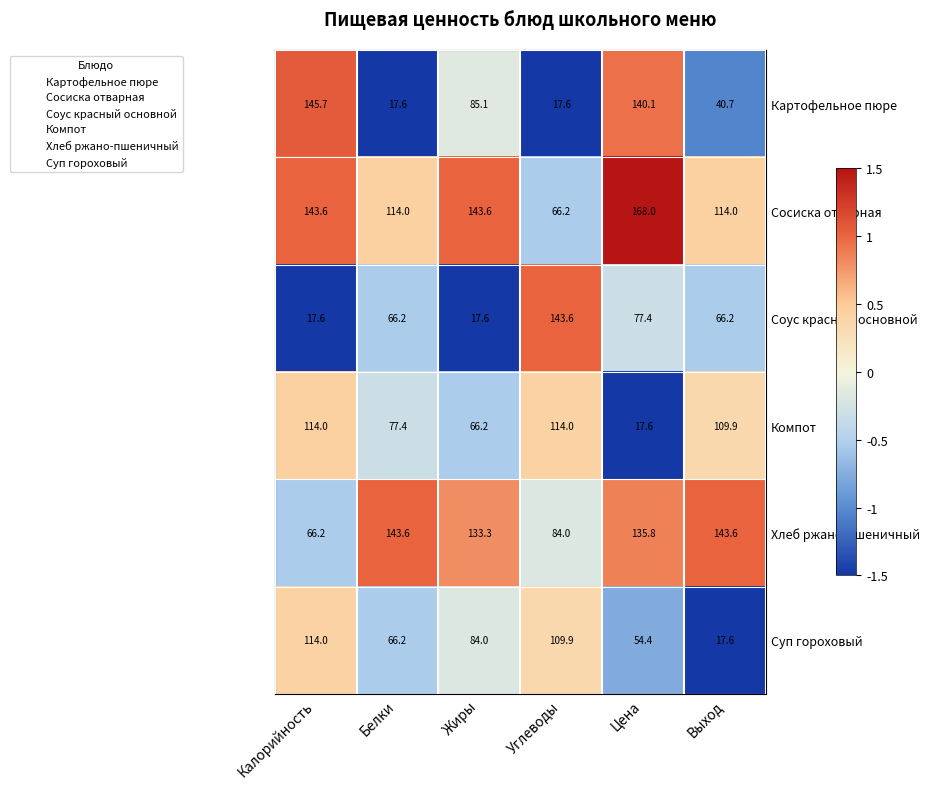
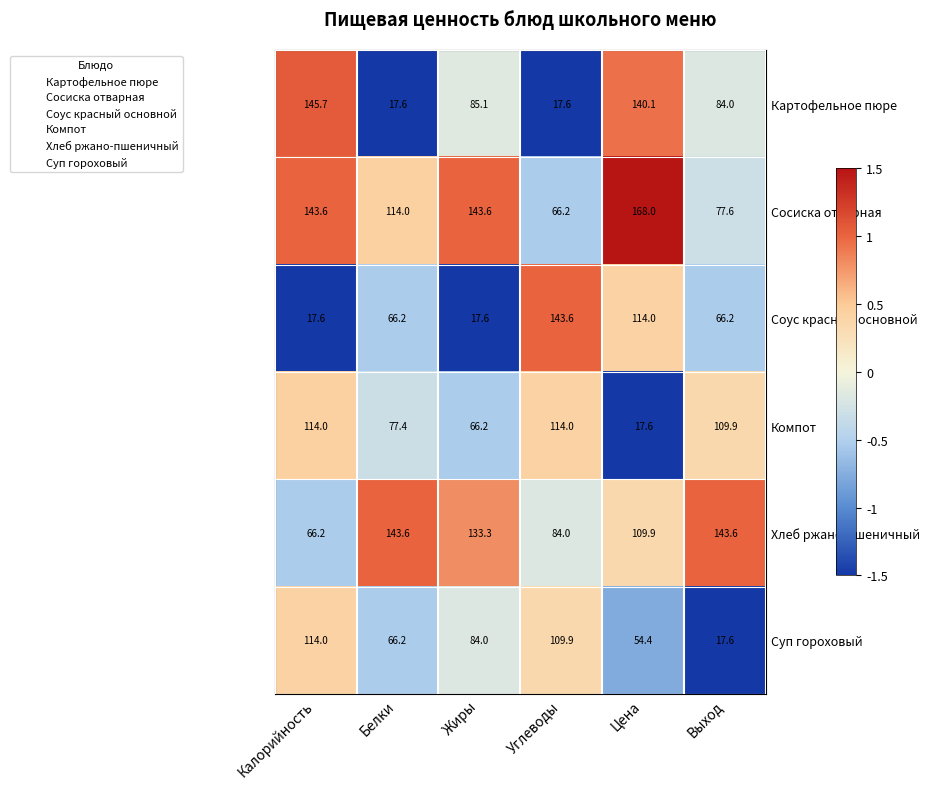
Картофельное пюре, Выход: 40.7 -> 84.0
Сосиска отварная, Выход: 114.0 -> 77.6
Соус красный основной, Цена: 77.4 -> 114.0
Хлеб ржано-пшеничный, Цена: 135.8 -> 109.9
